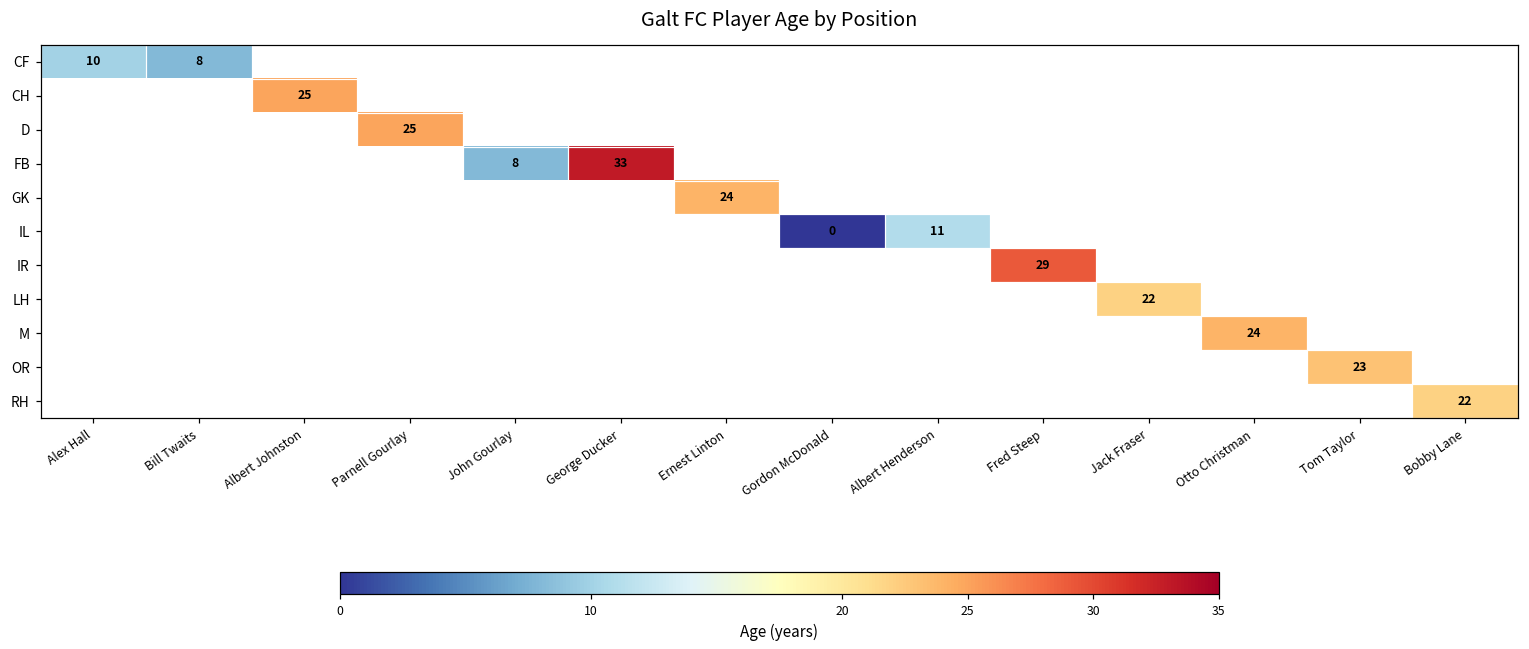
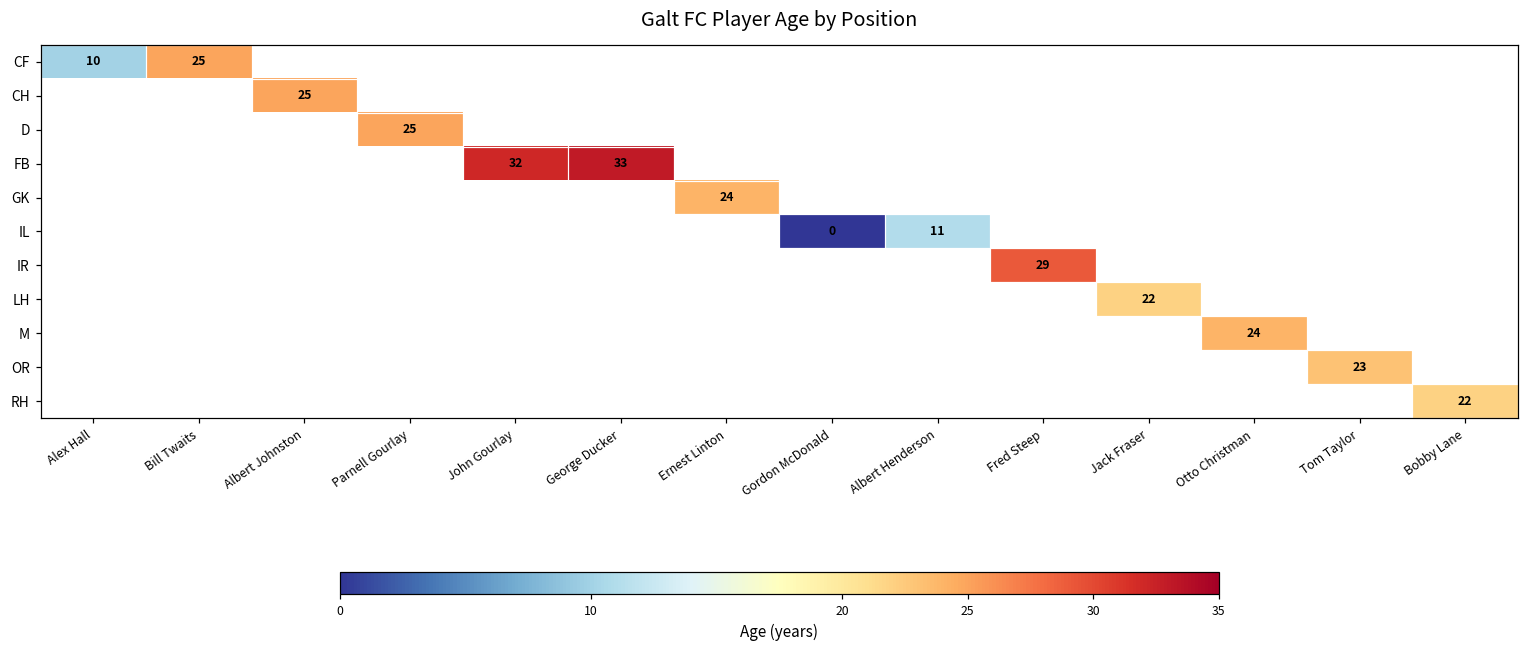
CF, Bill Twaits: 8 -> 25
FB, John Gourlay: 8 -> 32
